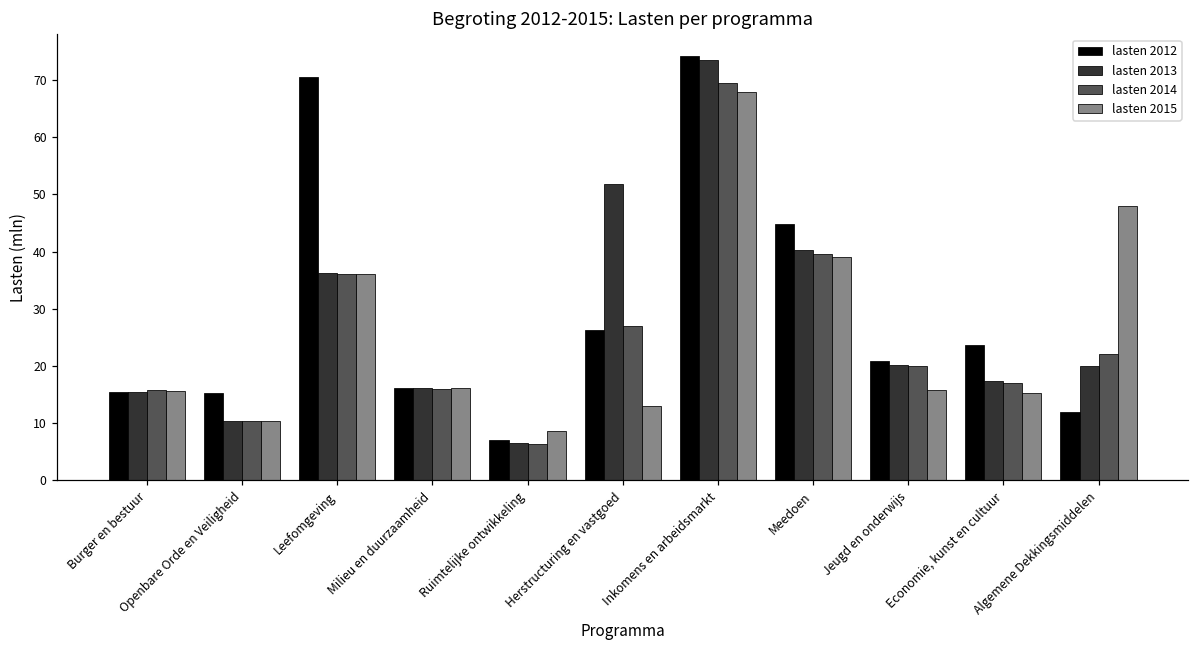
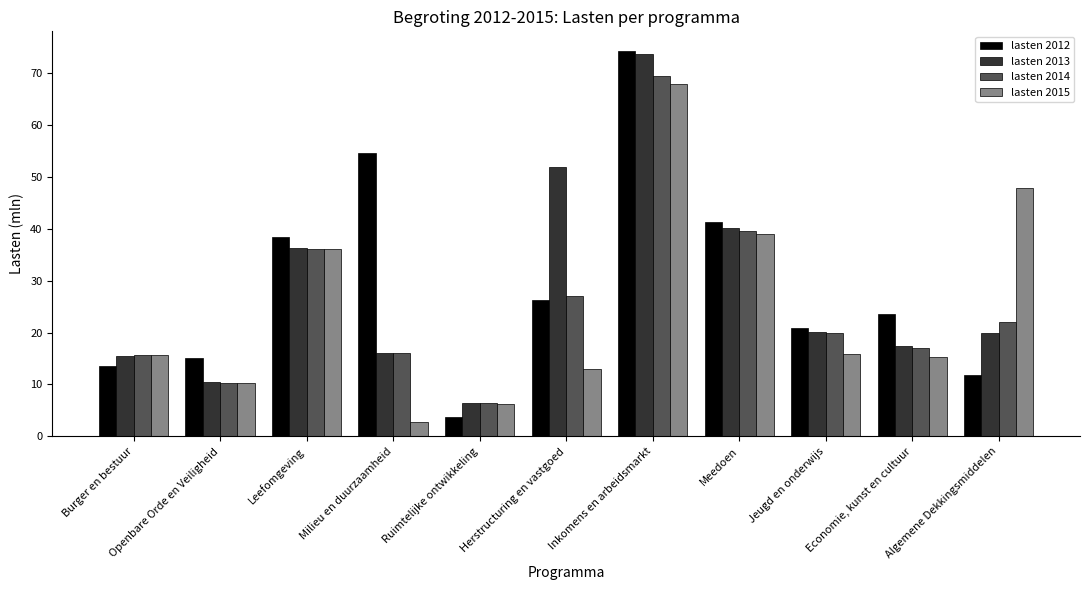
lasten 2012, Burger en bestuur: 15 -> 14
lasten 2012, Leefomgeving: 71 -> 38
lasten 2012, Milieu en duurzaamheid: 16 -> 54
lasten 2015, Milieu en duurzaamheid: 16 -> 3
lasten 2012, Ruimtelijke ontwikkeling: 7 -> 4
lasten 2015, Ruimtelijke ontwikkeling: 9 -> 6
lasten 2012, Meedoen: 45 -> 41
